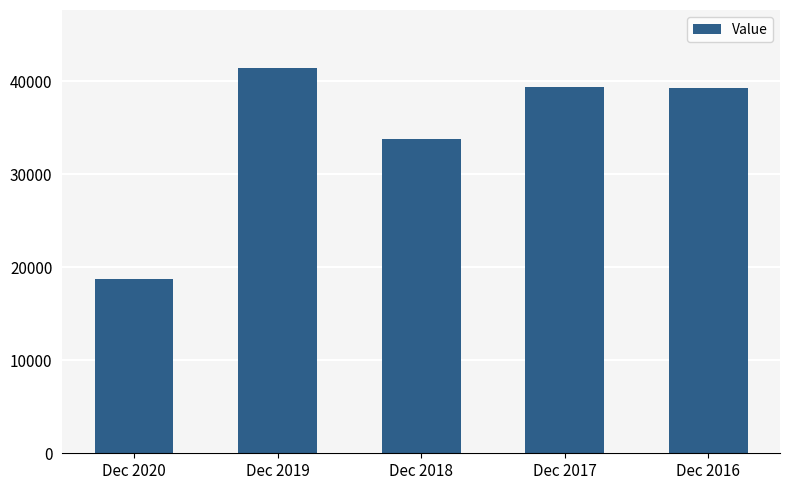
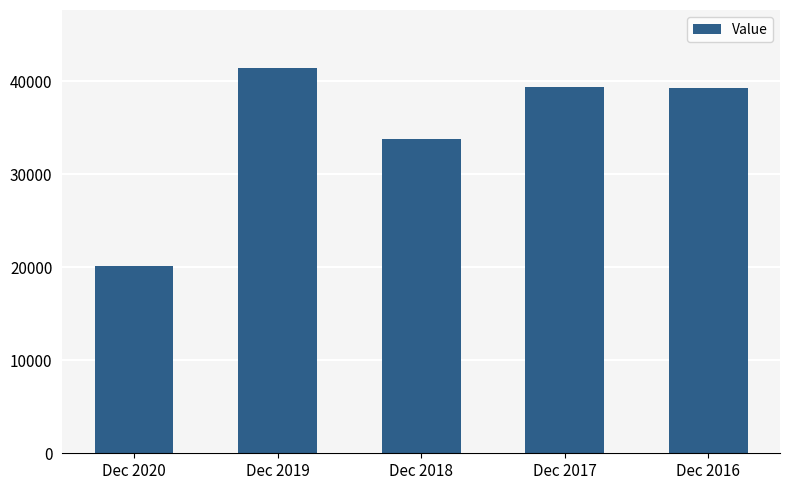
Dec 2020: 19000 -> 20000
